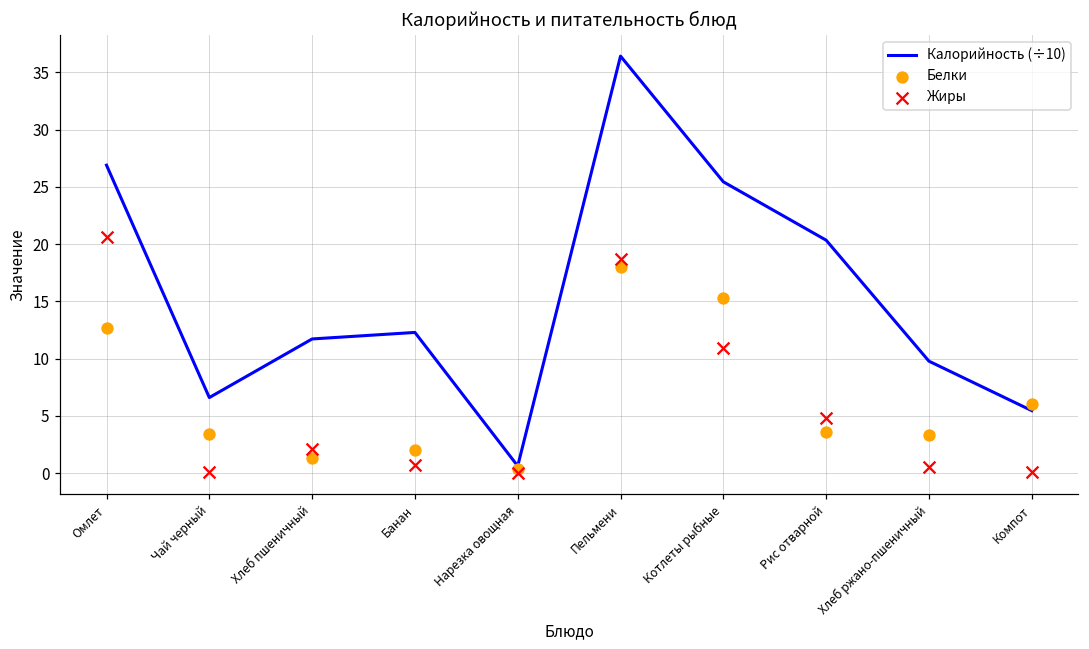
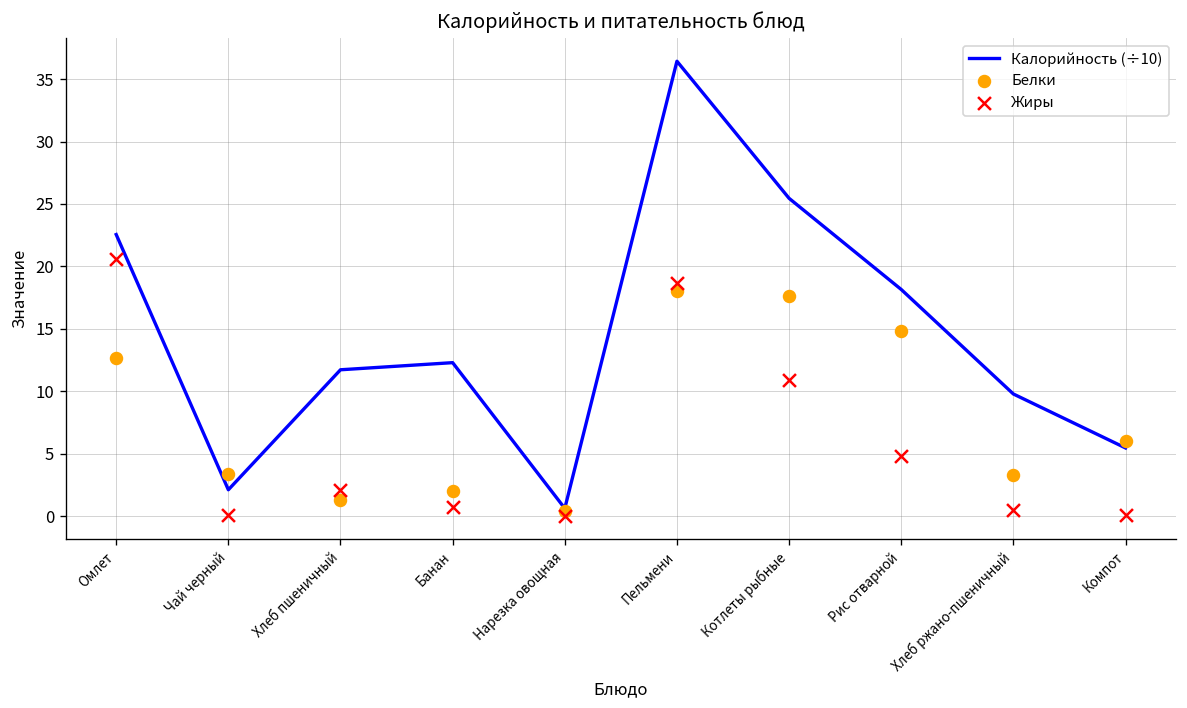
Калорийность (÷10), Омлет: 26.9 -> 22.6
Калорийность (÷10), Чай черный: 6.6 -> 2.1
Белки, Котлеты рыбные: 15.3 -> 17.6
Калорийность (÷10), Рис отварной: 20.4 -> 18.2
Белки, Рис отварной: 3.6 -> 14.8
